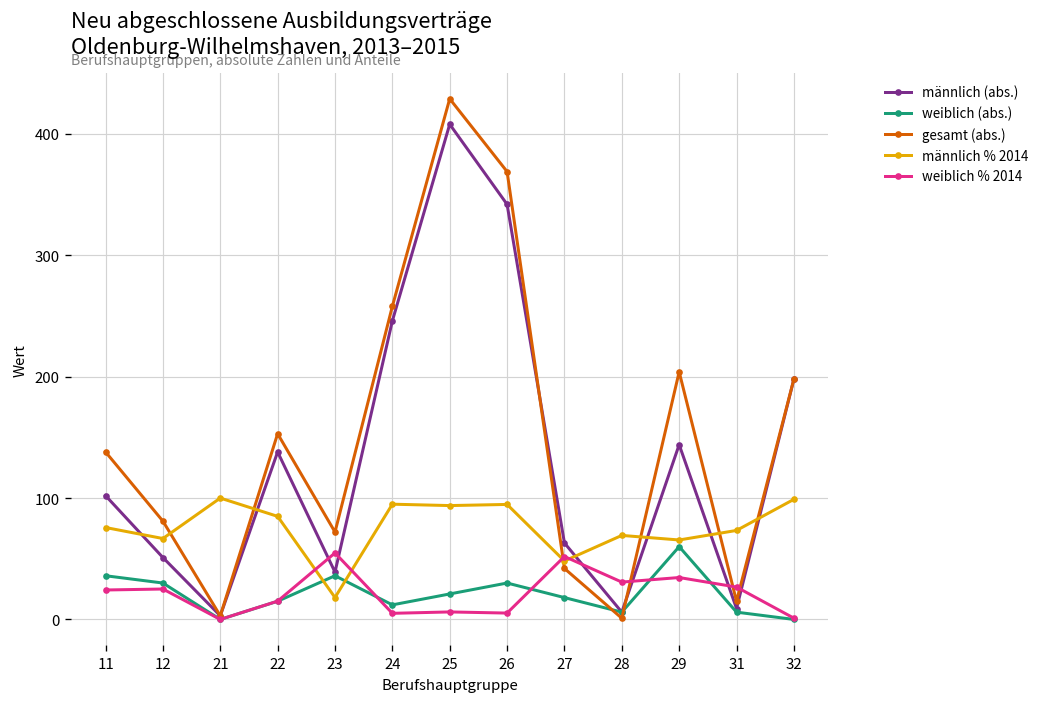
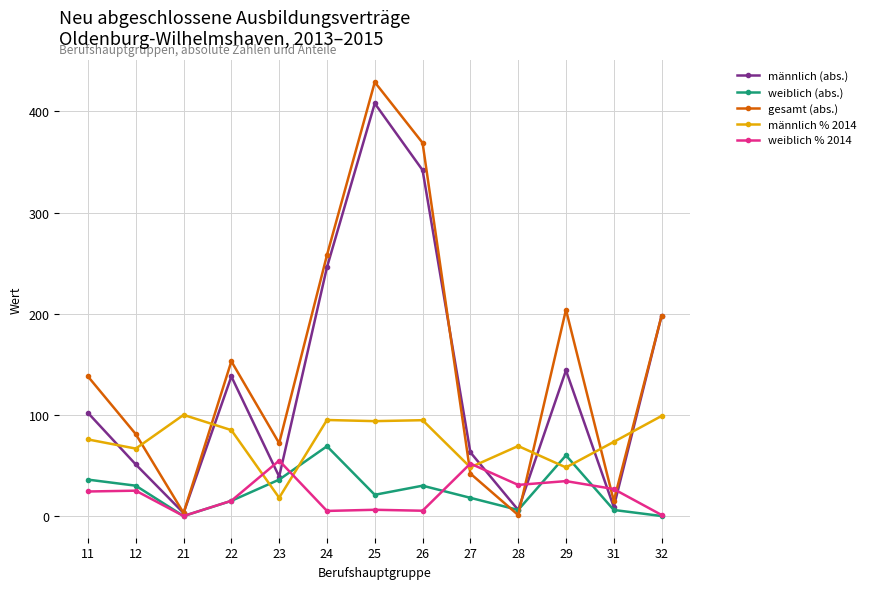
weiblich (abs.), 24: 12 -> 69
männlich % 2014, 29: 65 -> 48
